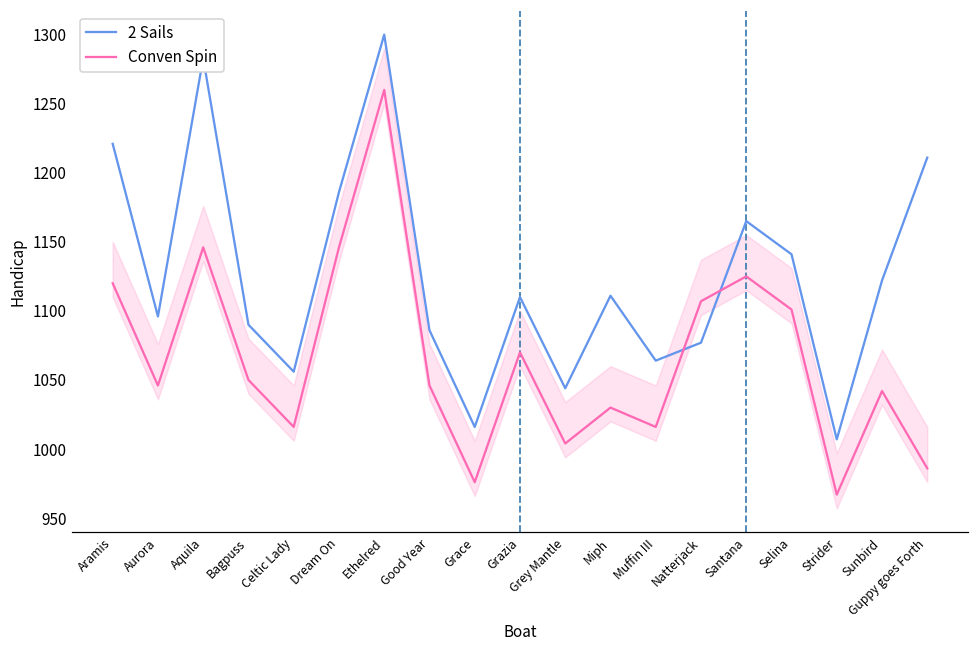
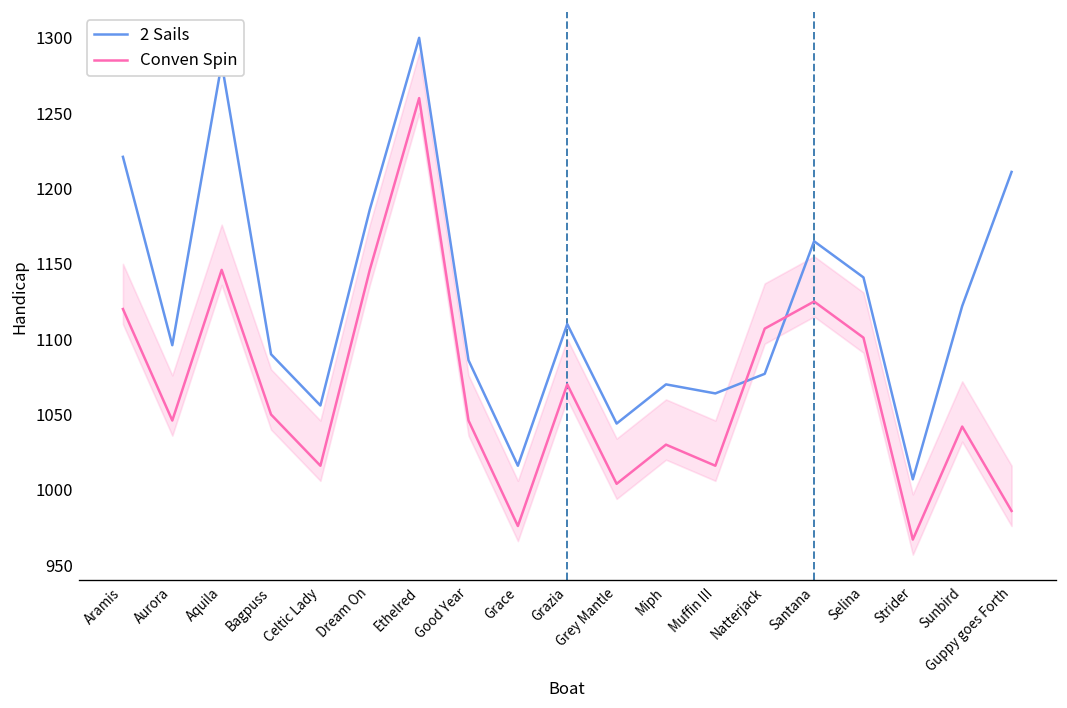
2 Sails, Miph: 1111 -> 1070
